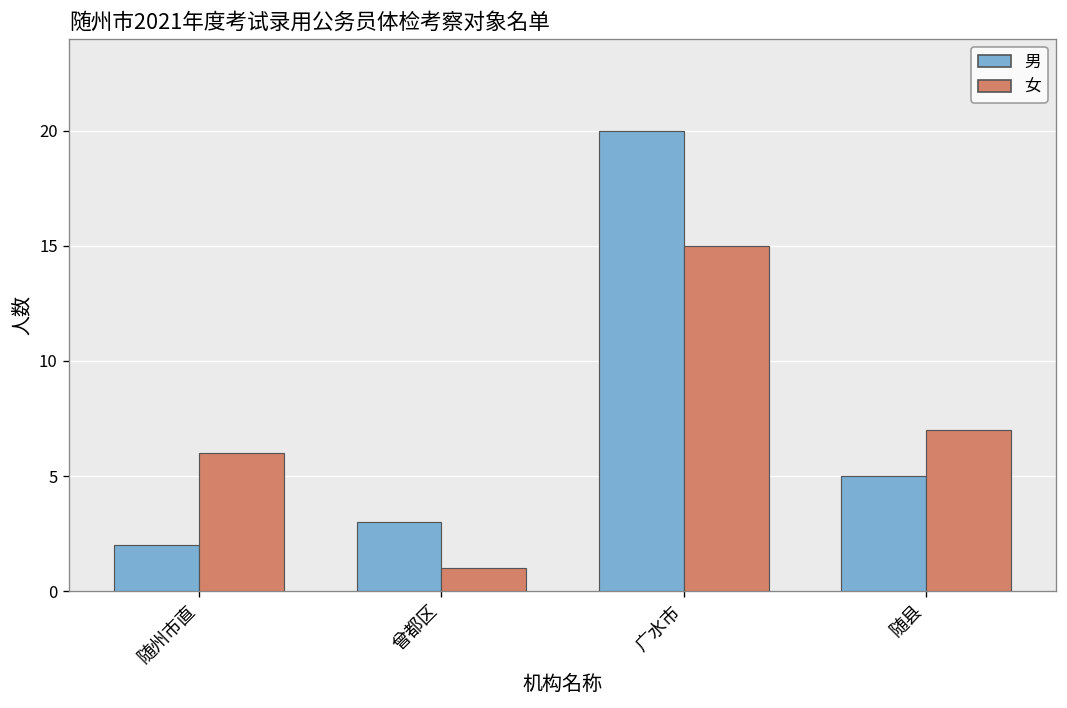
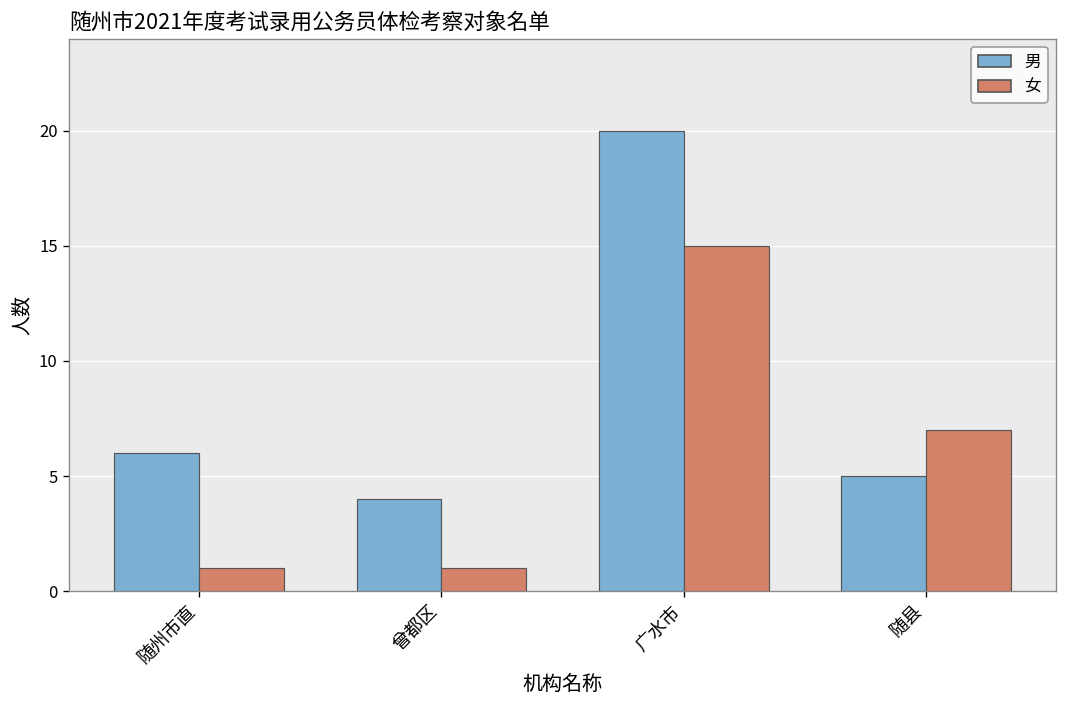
男, 随州市直: 2 -> 6
女, 随州市直: 6 -> 1
男, 曾都区: 3 -> 4
